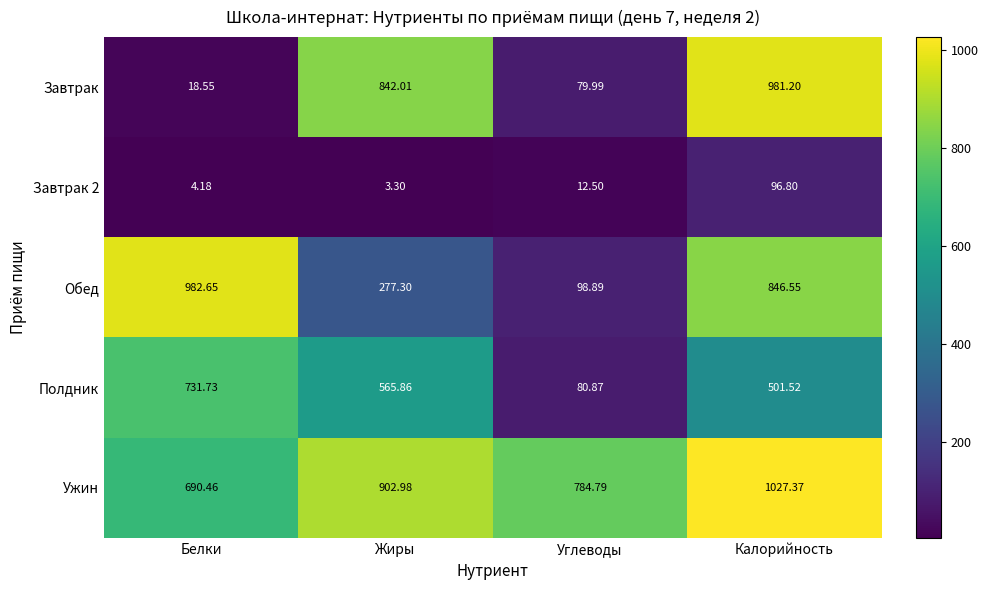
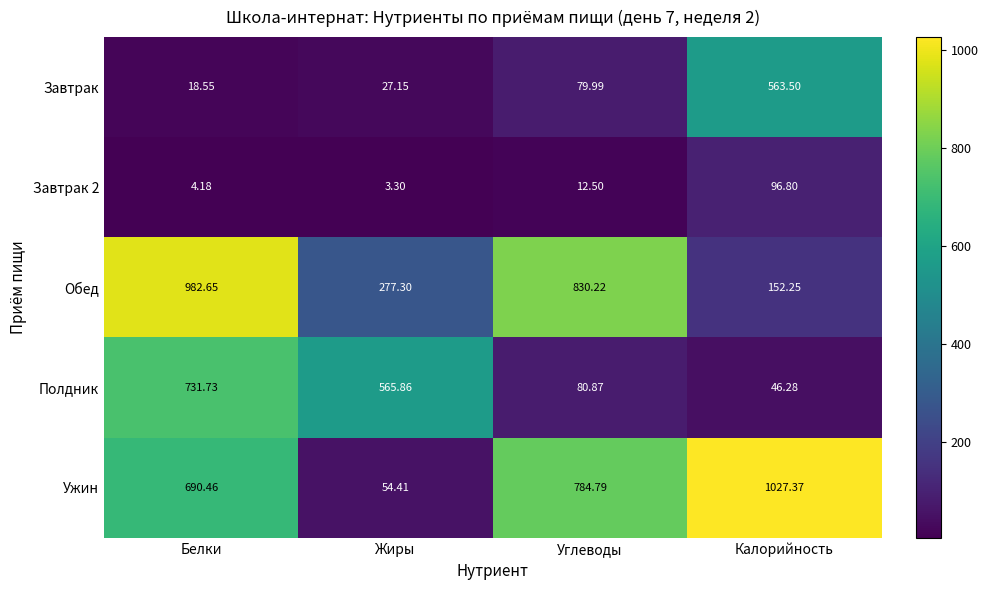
Завтрак, Жиры: 842.01 -> 27.15
Завтрак, Калорийность: 981.20 -> 563.50
Обед, Углеводы: 98.89 -> 830.22
Обед, Калорийность: 846.55 -> 152.25
Полдник, Калорийность: 501.52 -> 46.28
Ужин, Жиры: 902.98 -> 54.41
